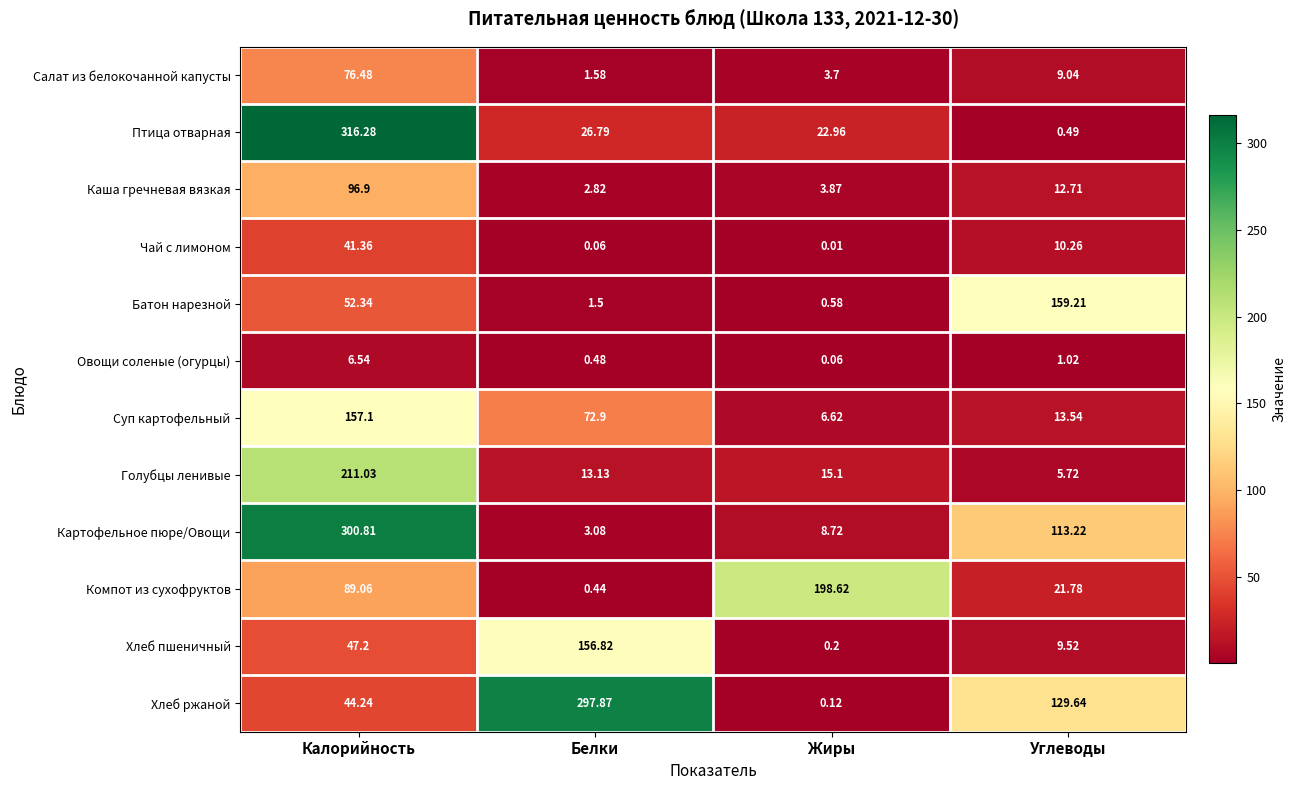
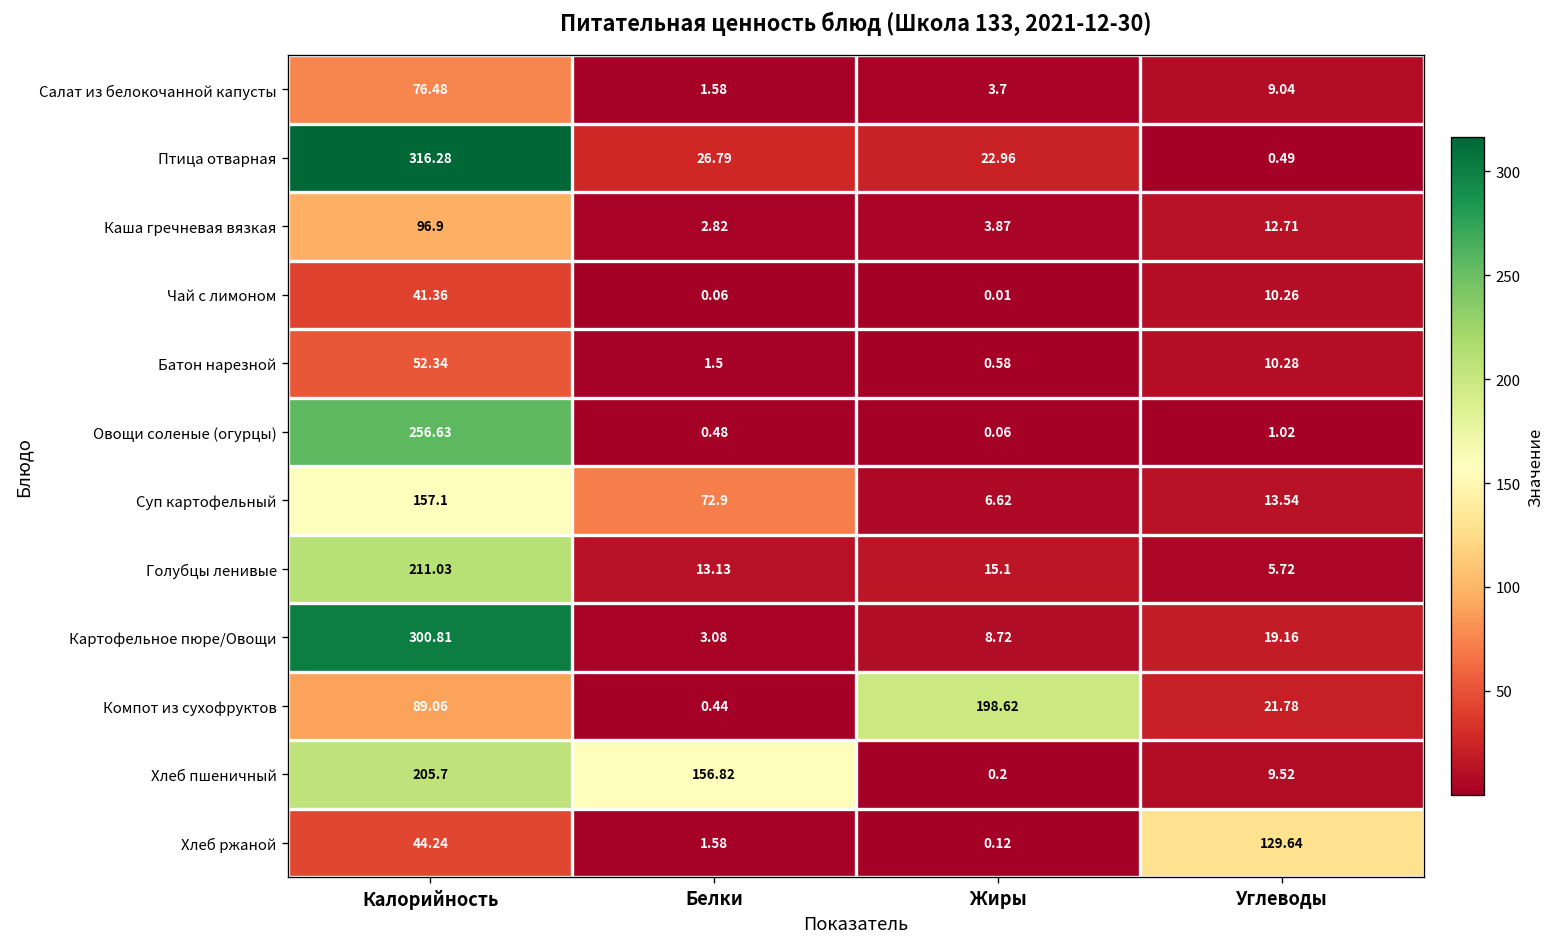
Батон нарезной, Углеводы: 159.21 -> 10.28
Овощи соленые (огурцы), Калорийность: 6.54 -> 256.63
Картофельное пюре/Овощи, Углеводы: 113.22 -> 19.16
Хлеб пшеничный, Калорийность: 47.2 -> 205.7
Хлеб ржаной, Белки: 297.87 -> 1.58
